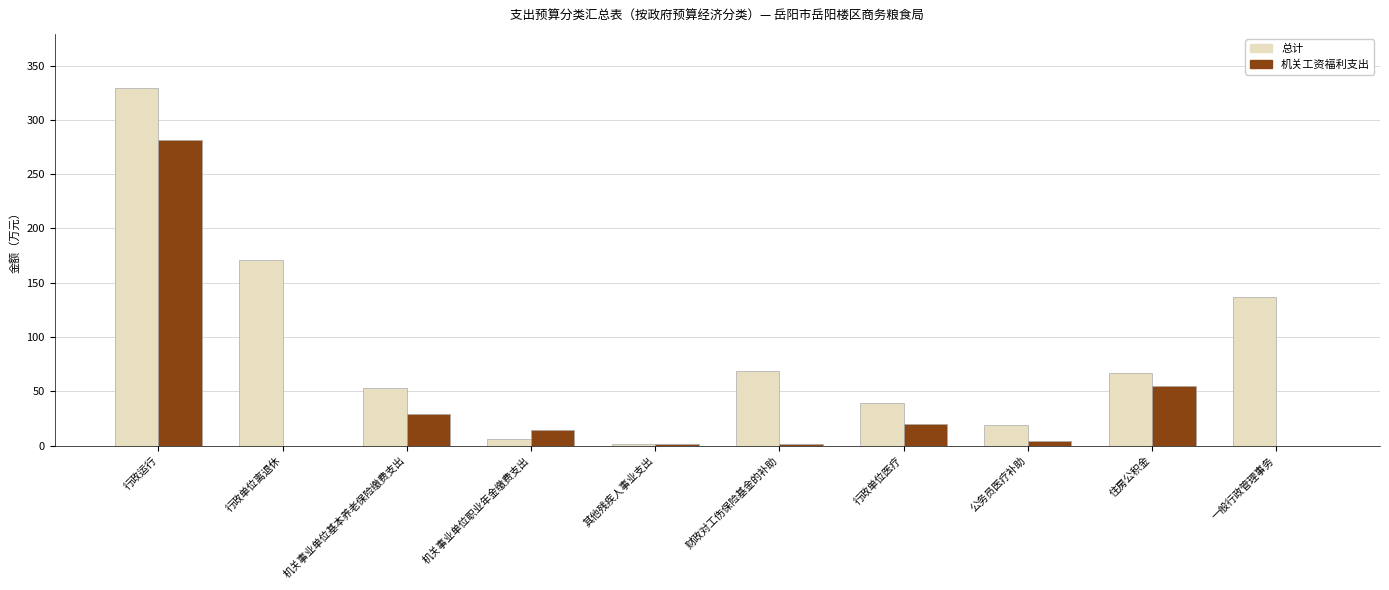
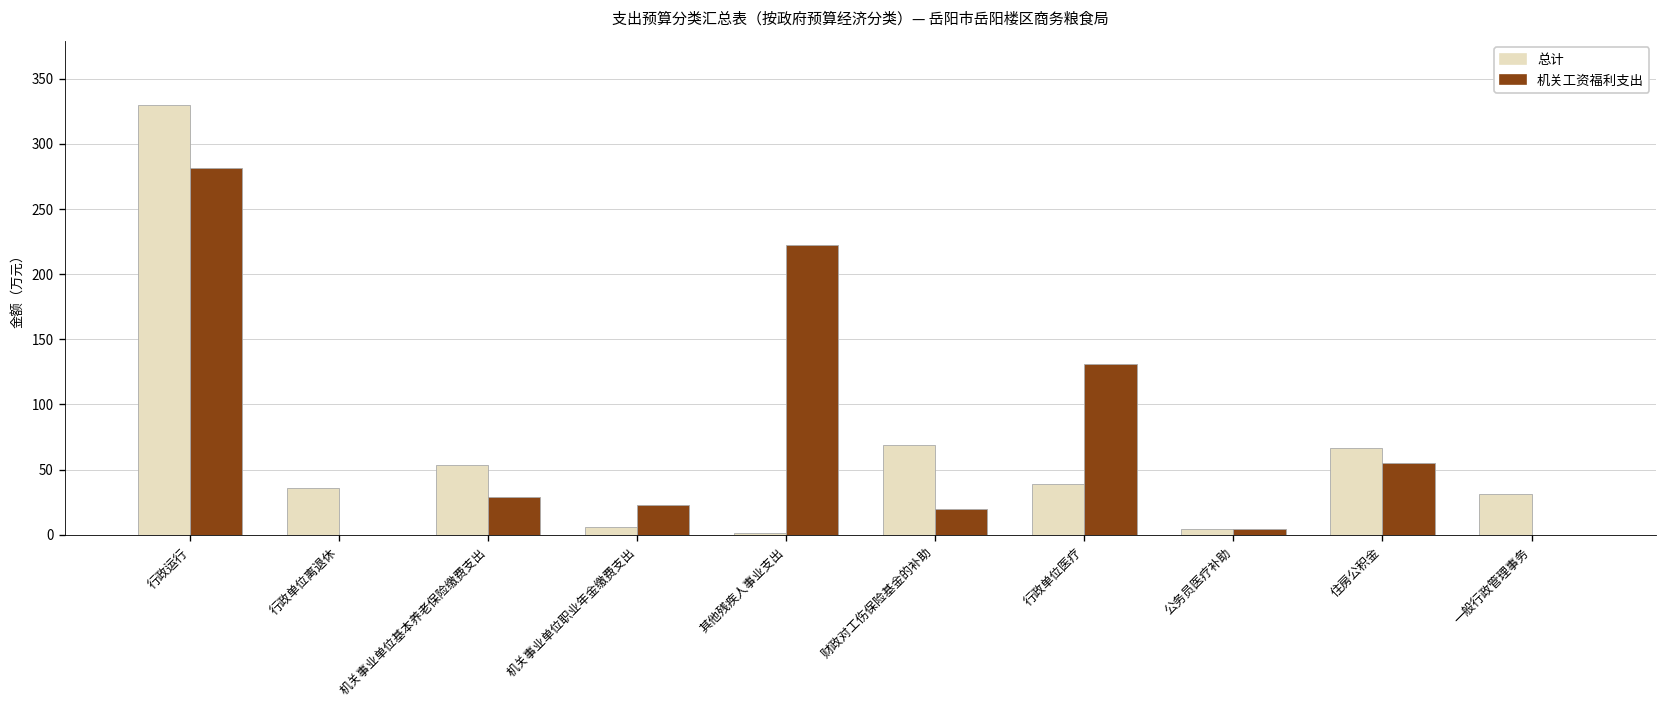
总计, 行政单位离退休: 171 -> 36
机关工资福利支出, 机关事业单位职业年金缴费支出: 15 -> 23
机关工资福利支出, 其他残疾人事业支出: 2 -> 222
机关工资福利支出, 财政对工伤保险基金的补助: 2 -> 20
机关工资福利支出, 行政单位医疗: 20 -> 131
总计, 公务员医疗补助: 19 -> 4
总计, 一般行政管理事务: 137 -> 31
